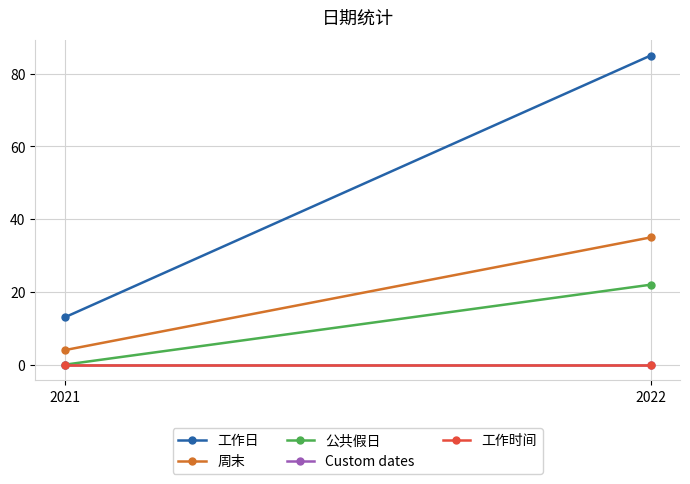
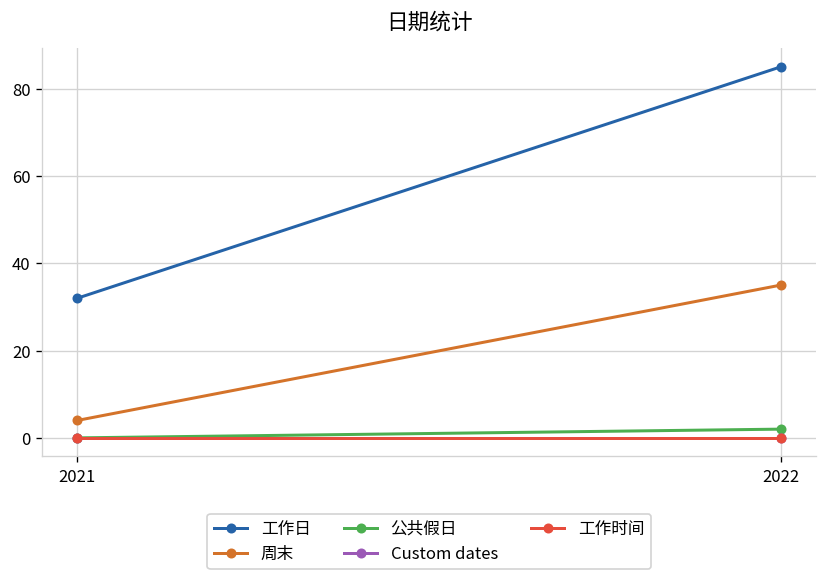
工作日, 2021: 13 -> 32
公共假日, 2022: 22 -> 2
